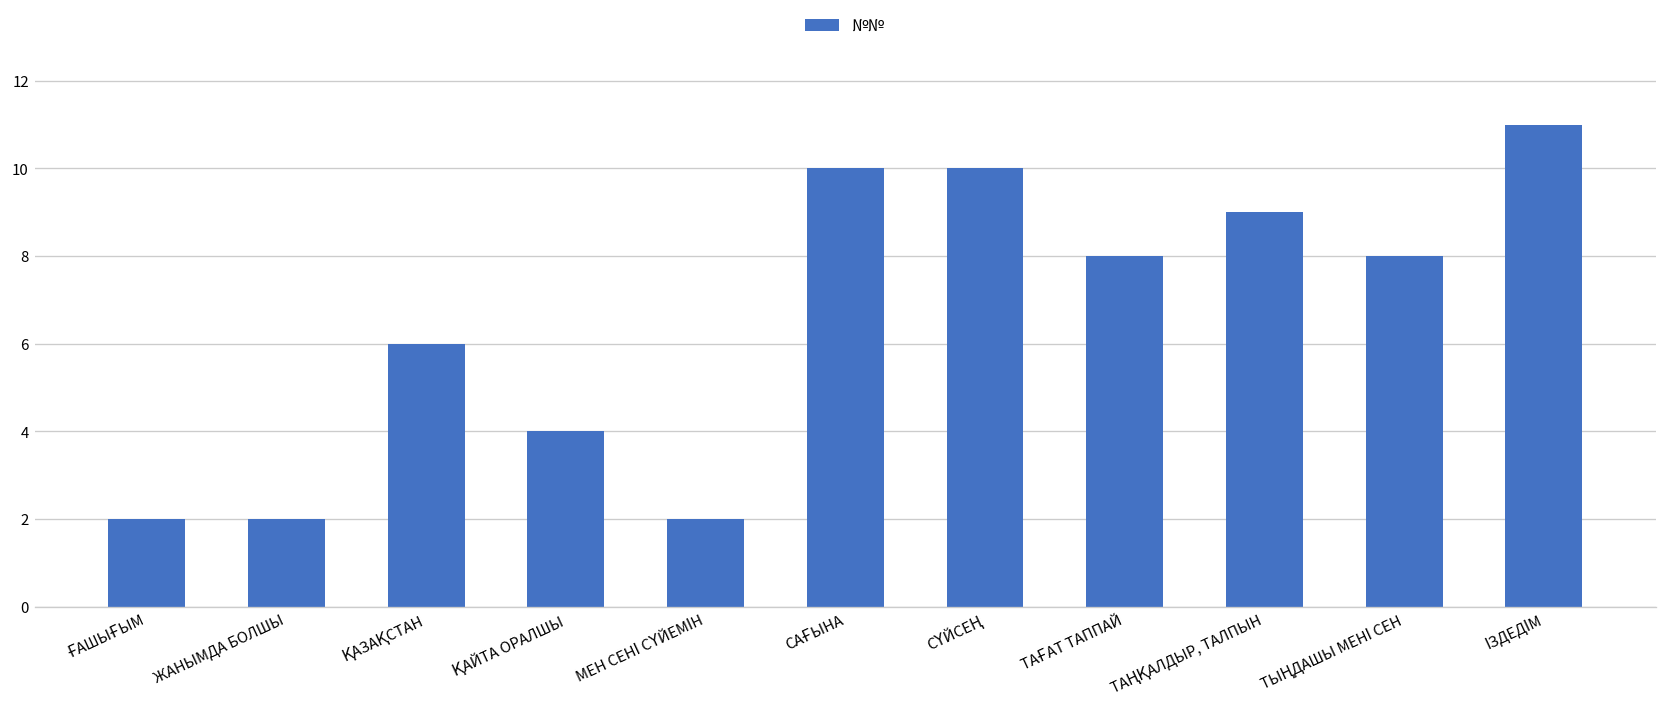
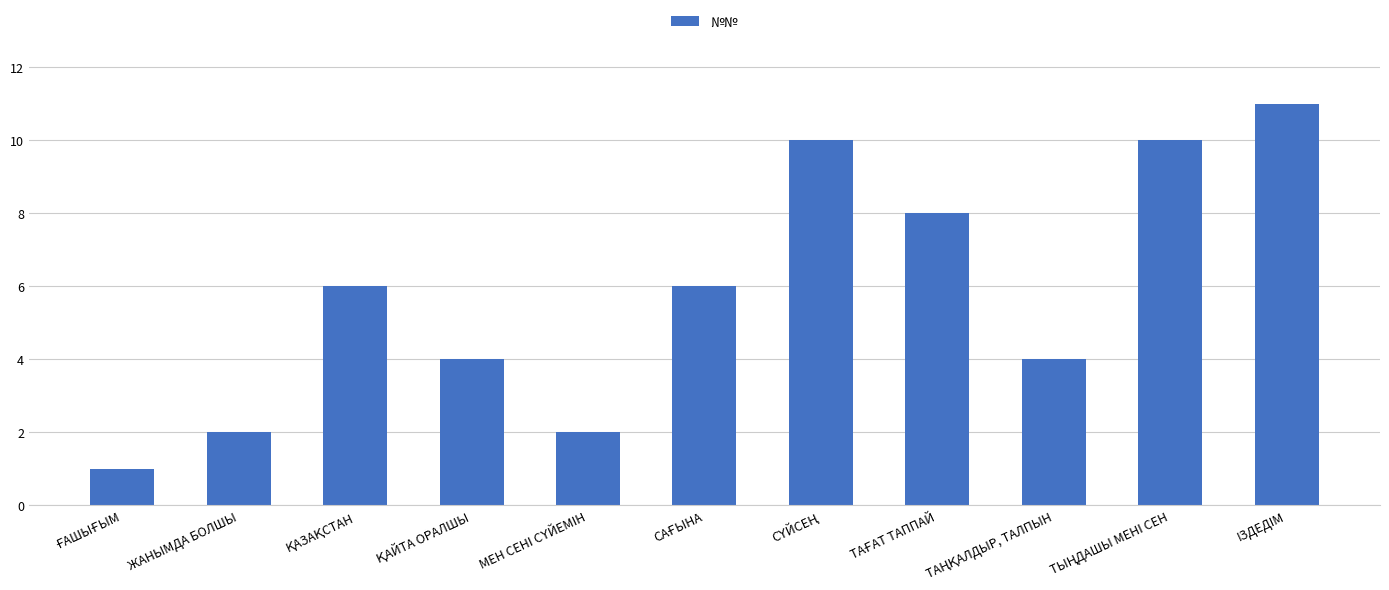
ҒАШЫҒЫМ: 2 -> 1
САҒЫНА: 10 -> 6
ТАҢҚАЛДЫР, ТАЛПЫН: 9 -> 4
ТЫҢДАШЫ МЕНІ СЕН: 8 -> 10
